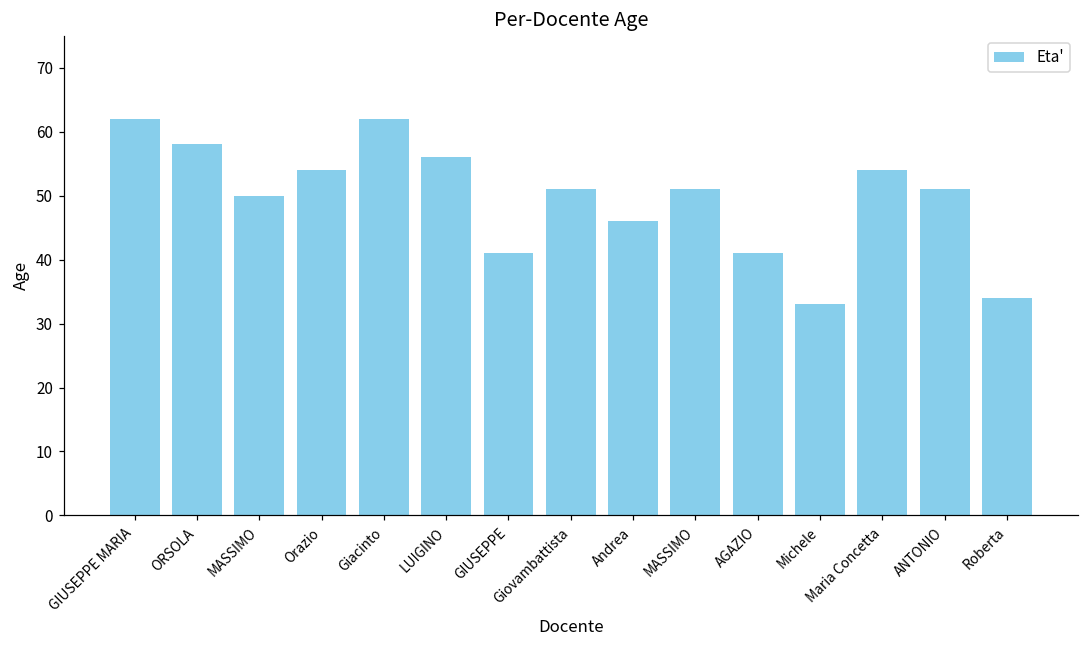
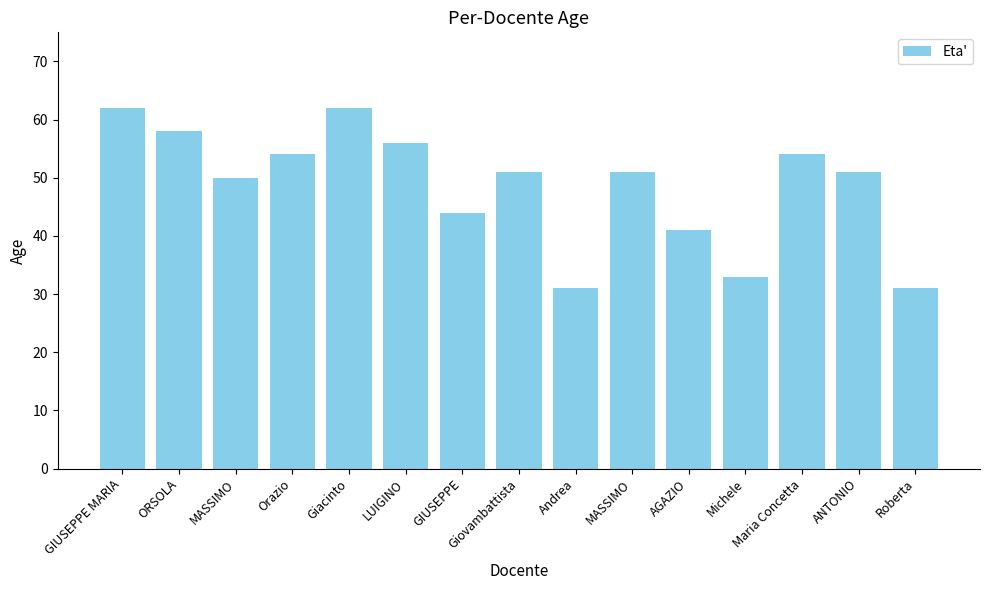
GIUSEPPE: 41 -> 44
Andrea: 46 -> 31
Roberta: 34 -> 31
